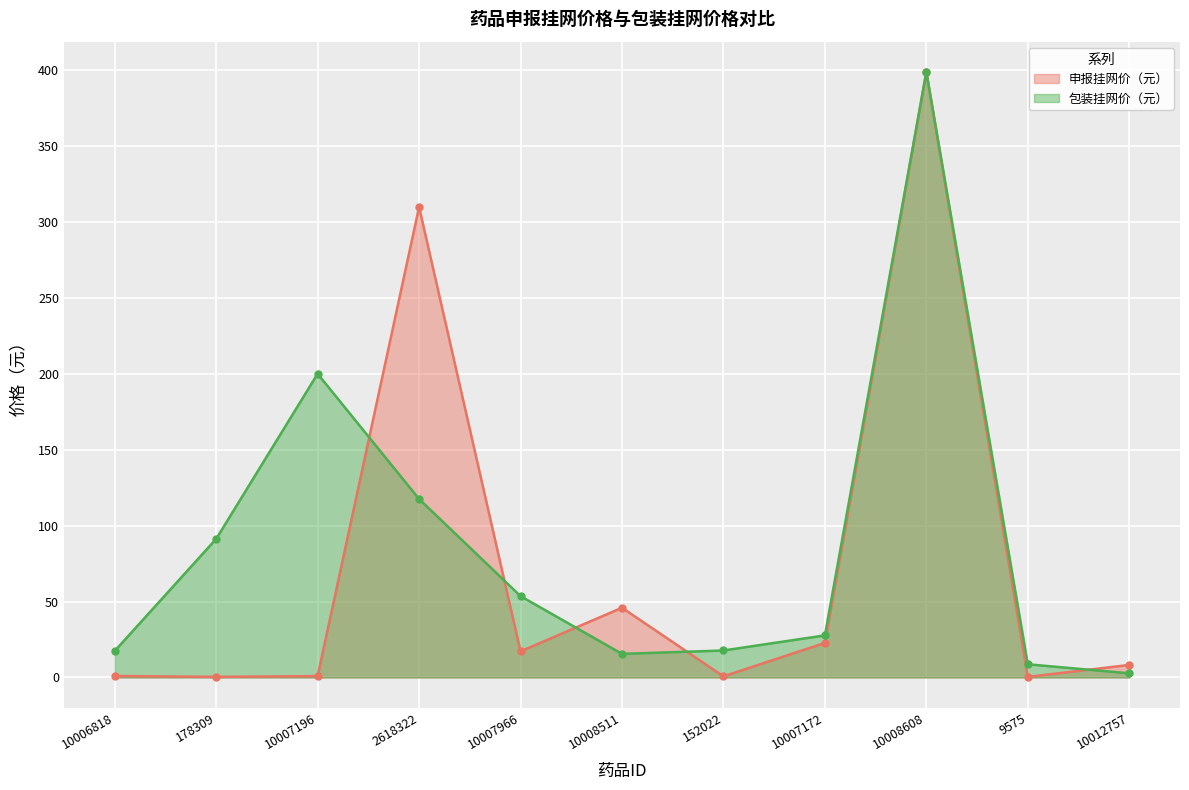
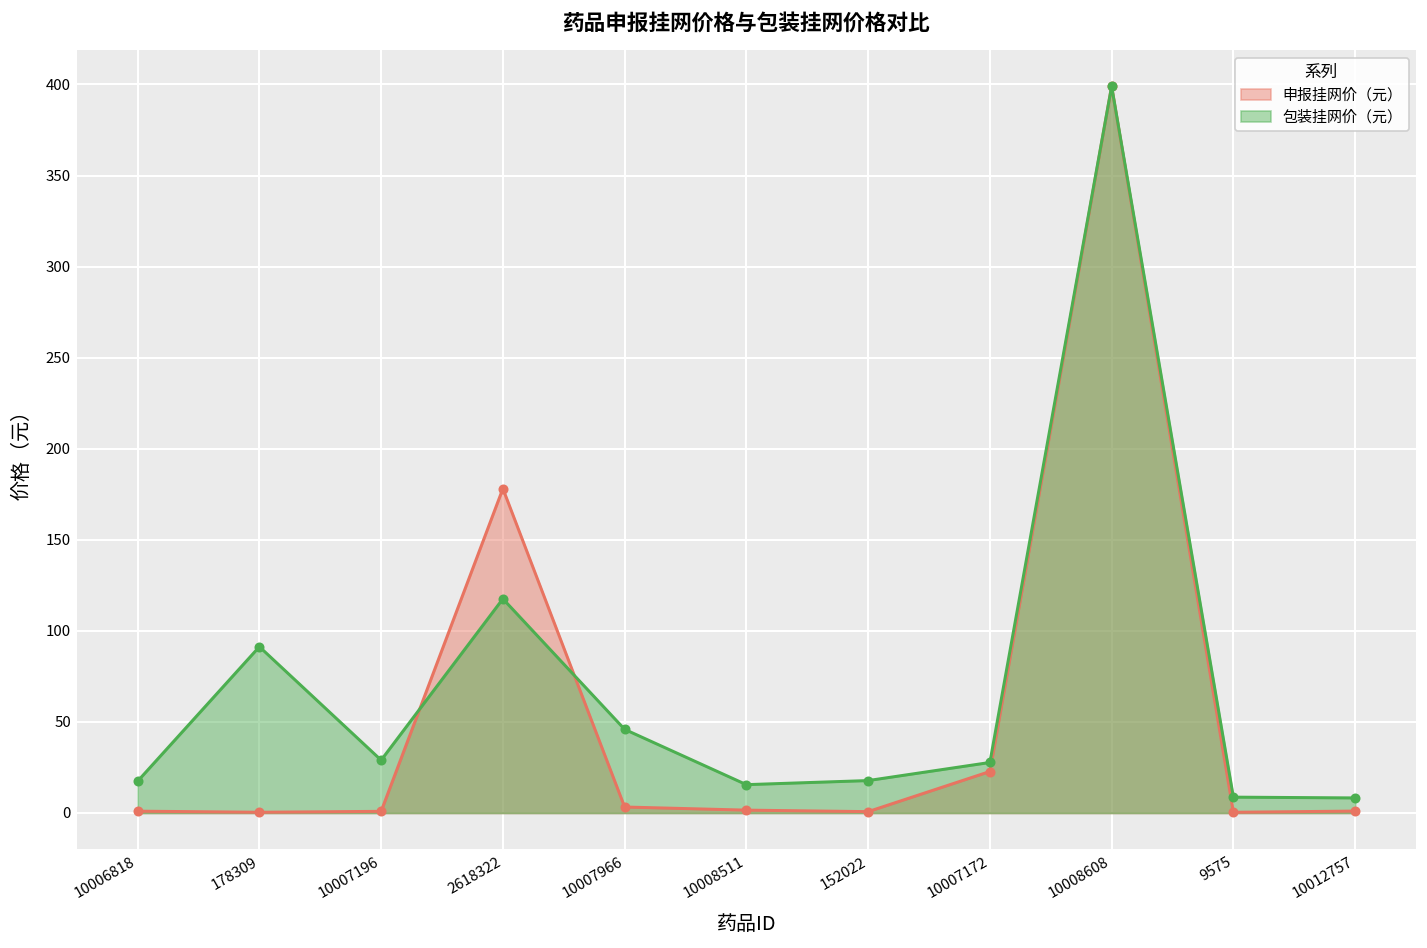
包装挂网价（元）, 10007196: 200 -> 29
申报挂网价（元）, 2618322: 310 -> 178
申报挂网价（元）, 10007966: 17 -> 3
包装挂网价（元）, 10007966: 54 -> 46
申报挂网价（元）, 10008511: 46 -> 2
申报挂网价（元）, 10012757: 8 -> 1
包装挂网价（元）, 10012757: 3 -> 8
